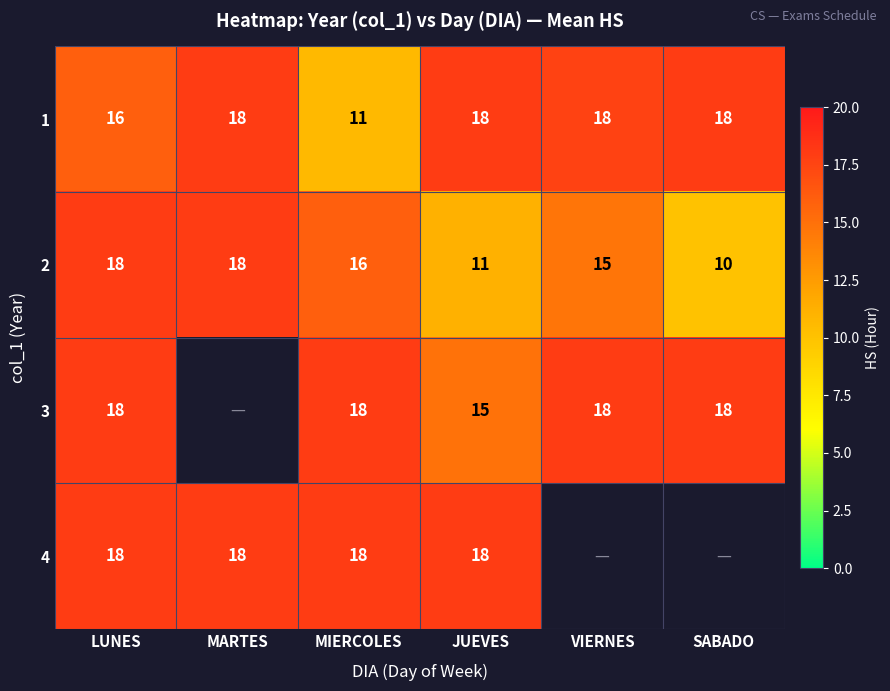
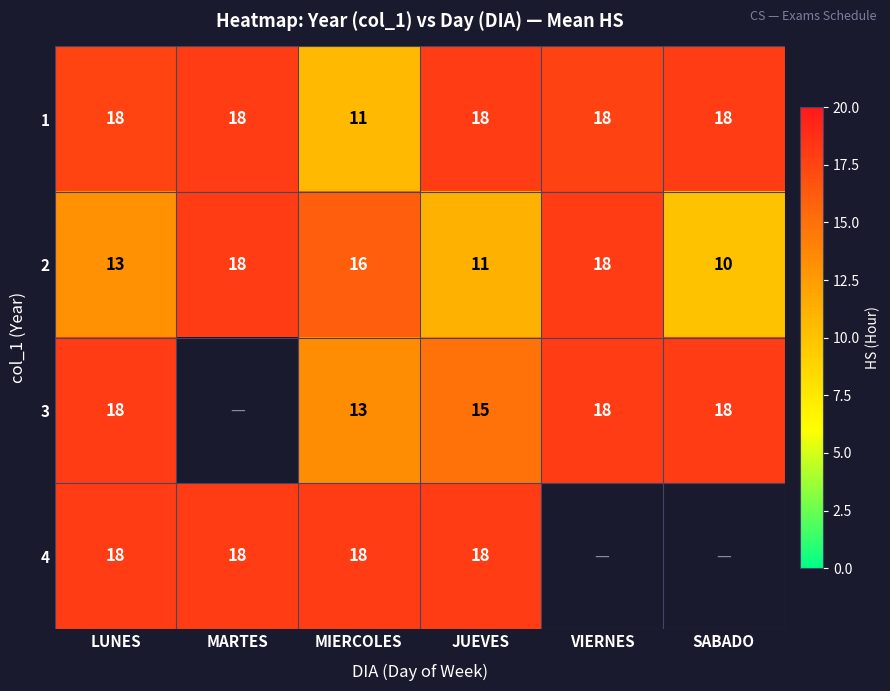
1, LUNES: 16 -> 18
2, LUNES: 18 -> 13
2, VIERNES: 15 -> 18
3, MIERCOLES: 18 -> 13
